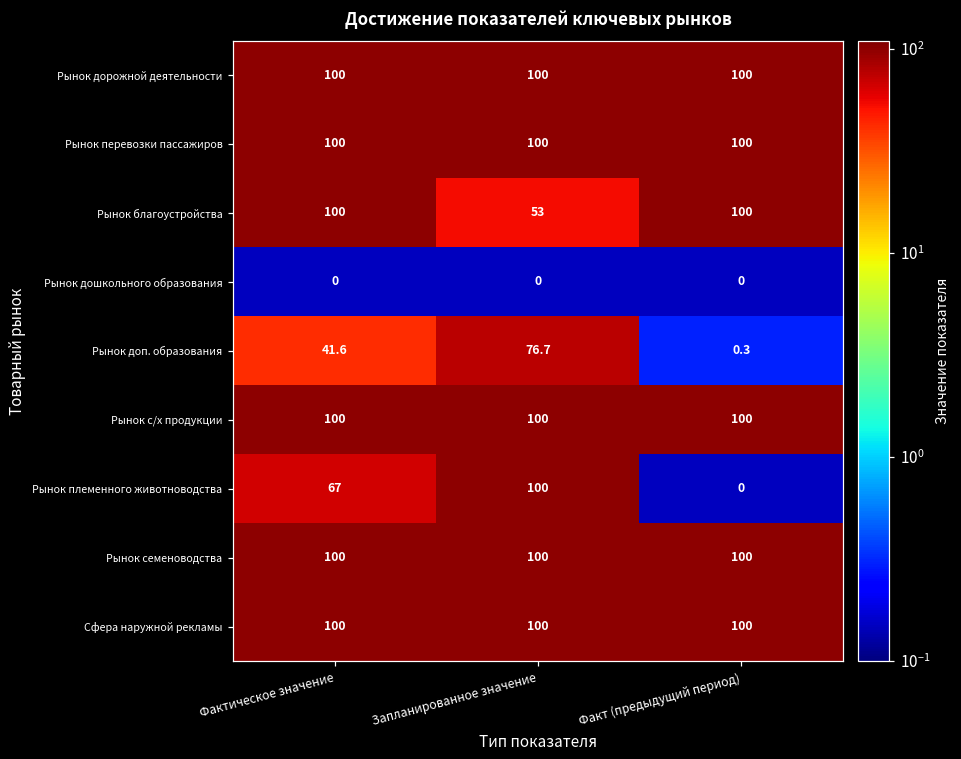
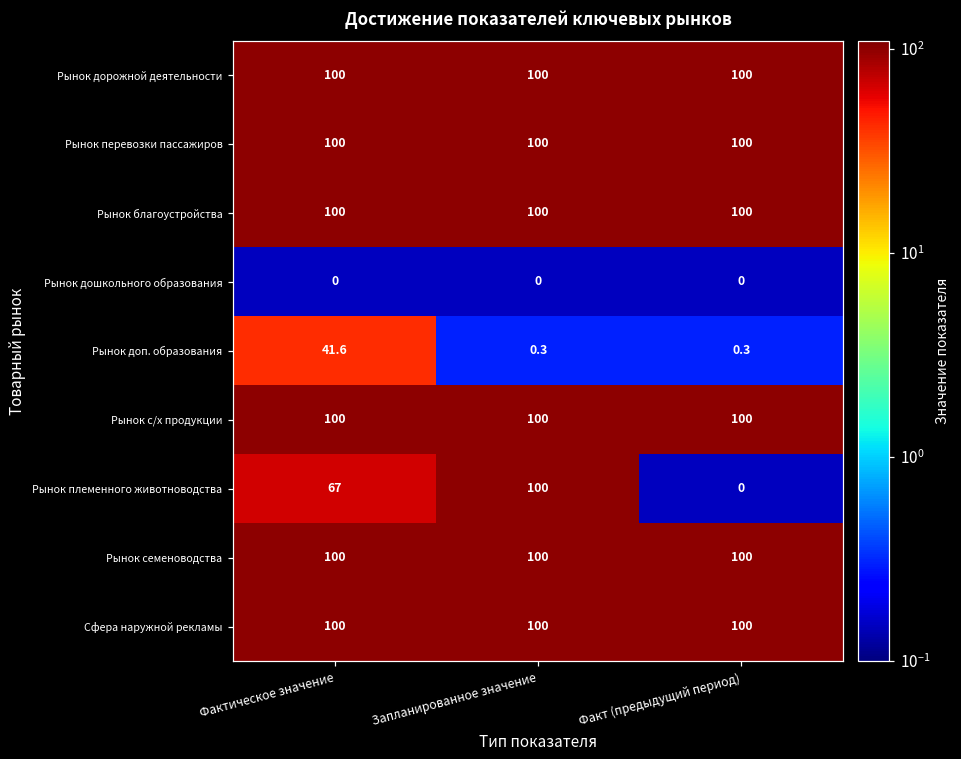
Рынок благоустройства, Запланированное значение: 53 -> 100
Рынок доп. образования, Запланированное значение: 76.7 -> 0.3
